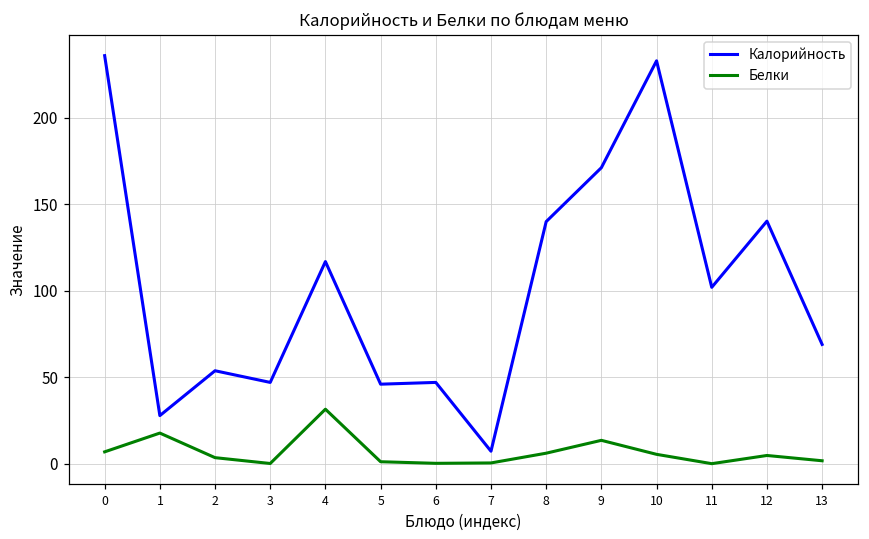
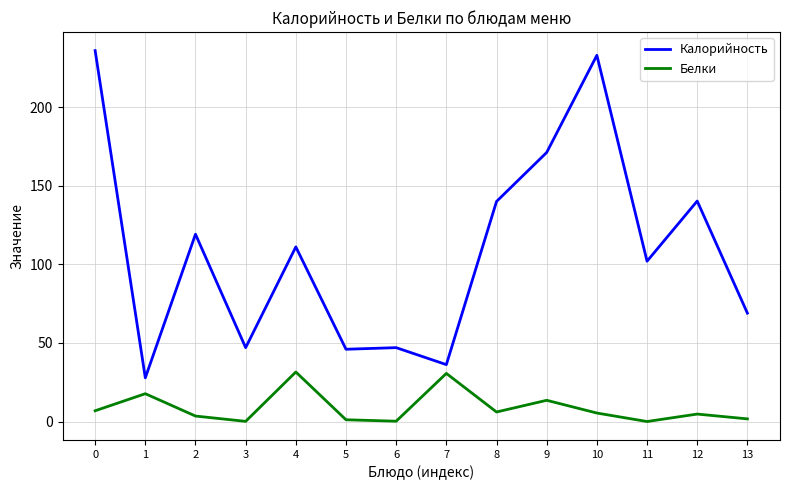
Калорийность, 2: 54 -> 119
Калорийность, 4: 117 -> 111
Калорийность, 7: 7 -> 36
Белки, 7: 0 -> 31
